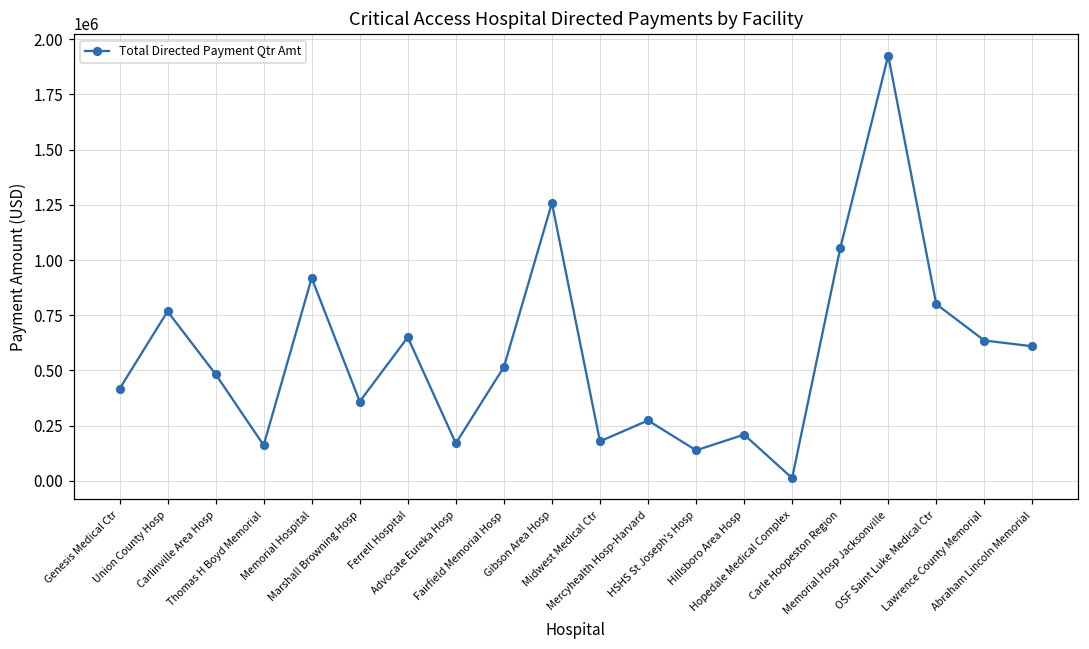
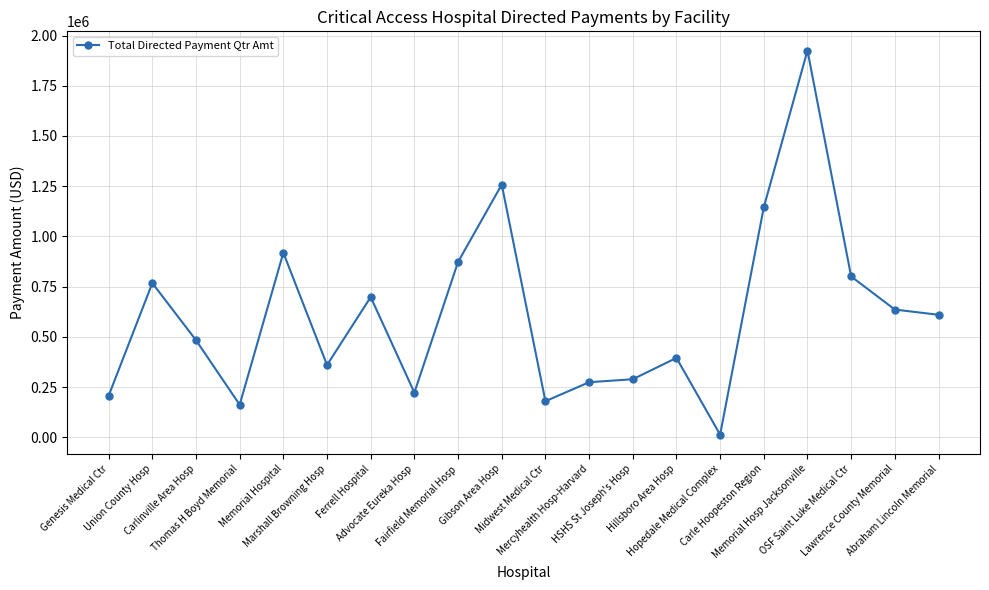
Genesis Medical Ctr: 420000 -> 210000
Ferrell Hospital: 650000 -> 700000
Advocate Eureka Hosp: 170000 -> 220000
Fairfield Memorial Hosp: 520000 -> 870000
HSHS St Joseph's Hosp: 140000 -> 290000
Hillsboro Area Hosp: 210000 -> 390000
Carle Hoopeston Region: 1050000 -> 1150000
